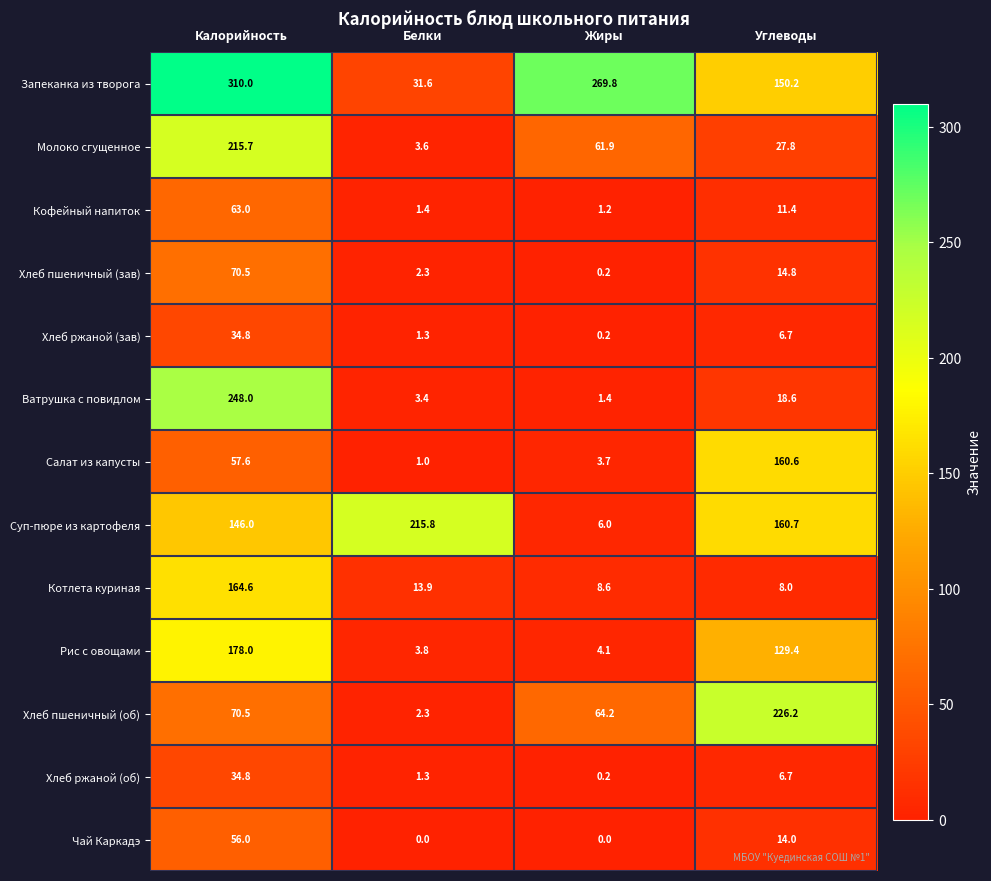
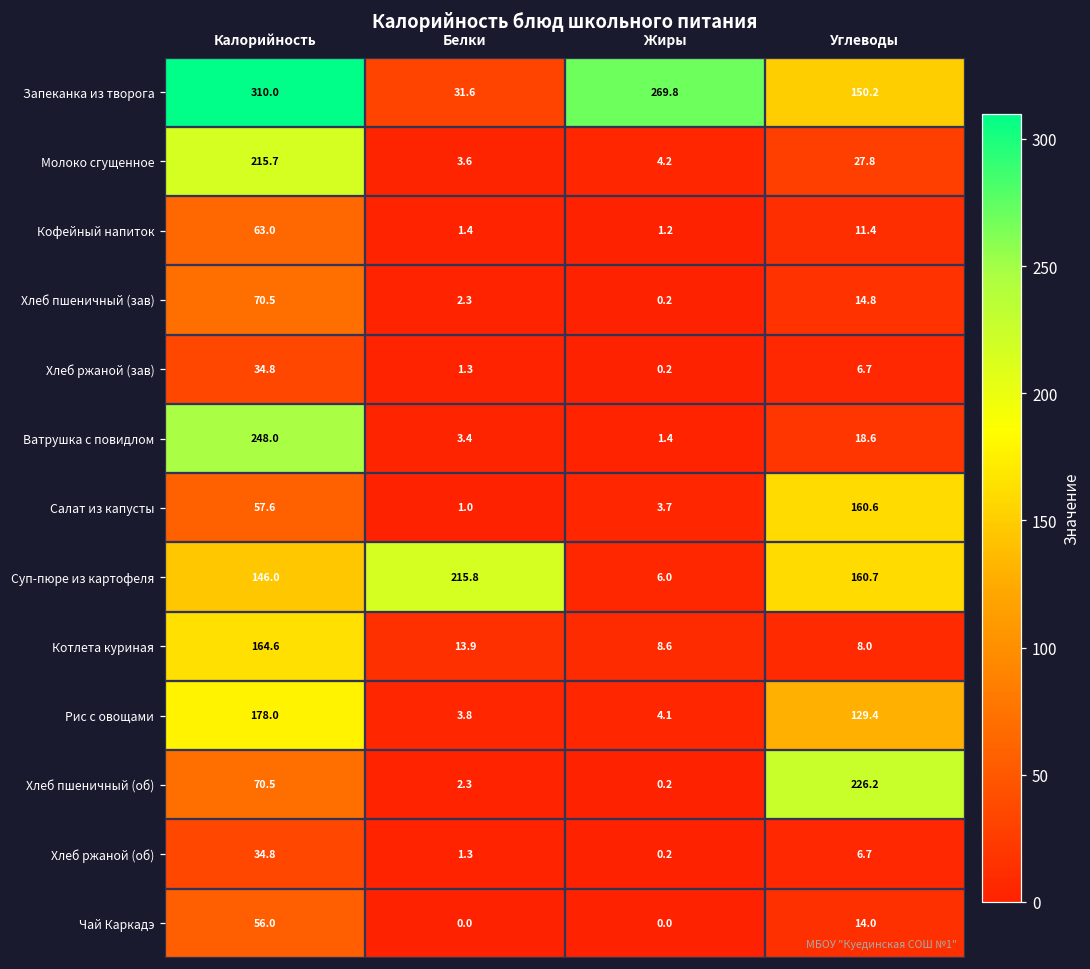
Молоко сгущенное, Жиры: 61.9 -> 4.2
Хлеб пшеничный (об), Жиры: 64.2 -> 0.2
